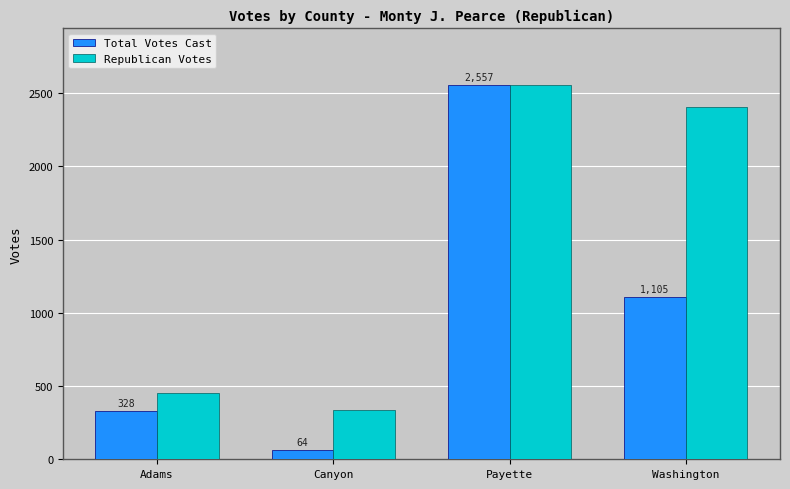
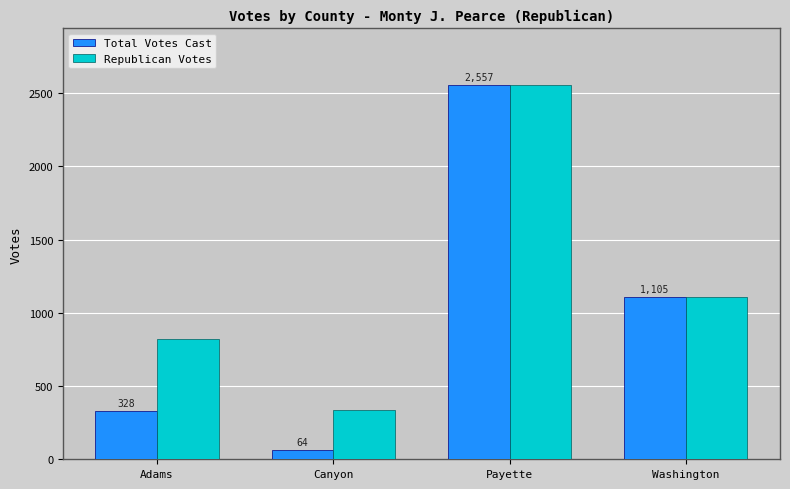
Republican Votes, Adams: 450 -> 820
Republican Votes, Washington: 2400 -> 1110
